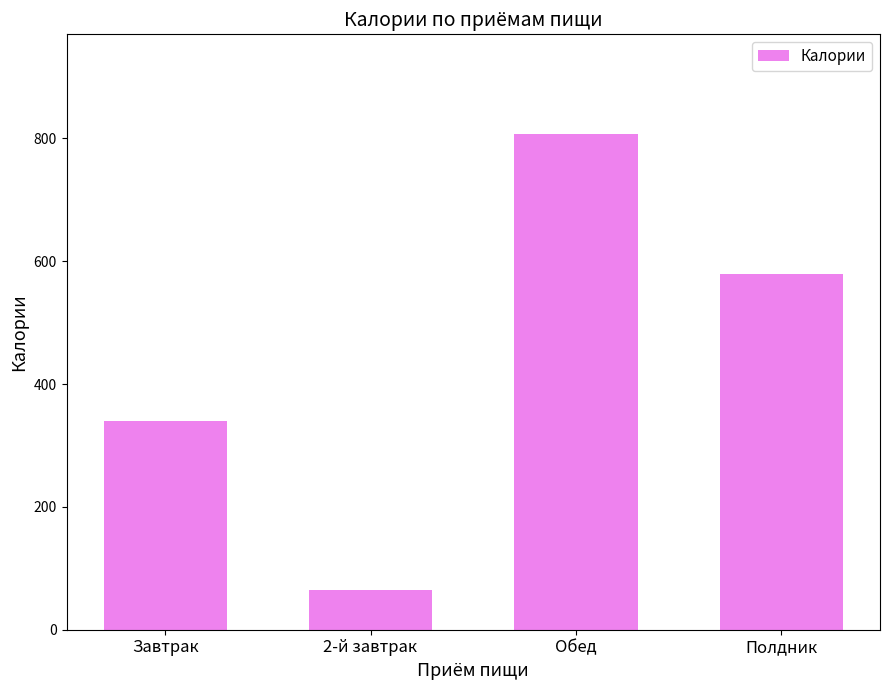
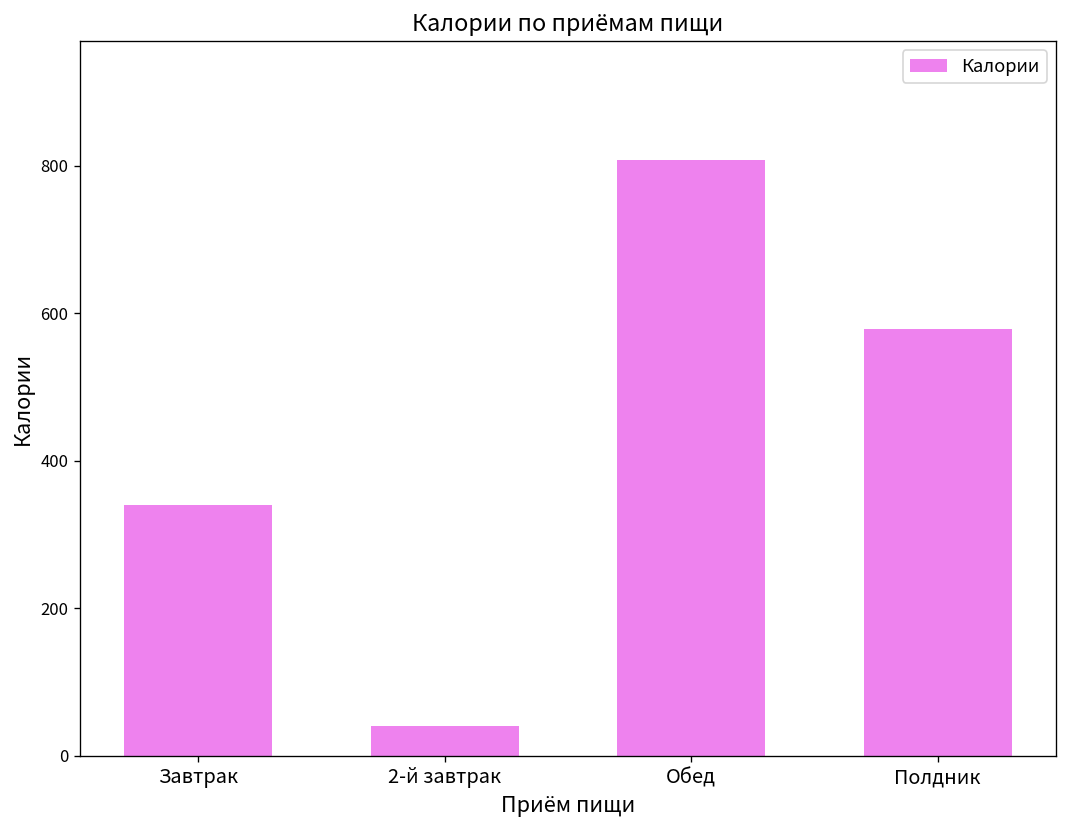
2-й завтрак: 60 -> 40
